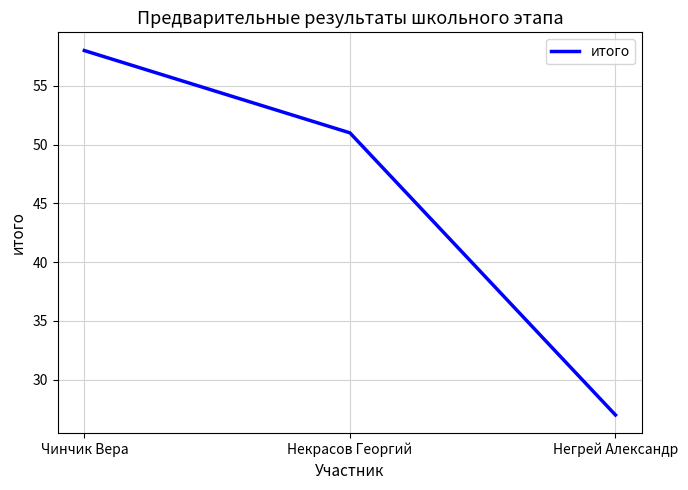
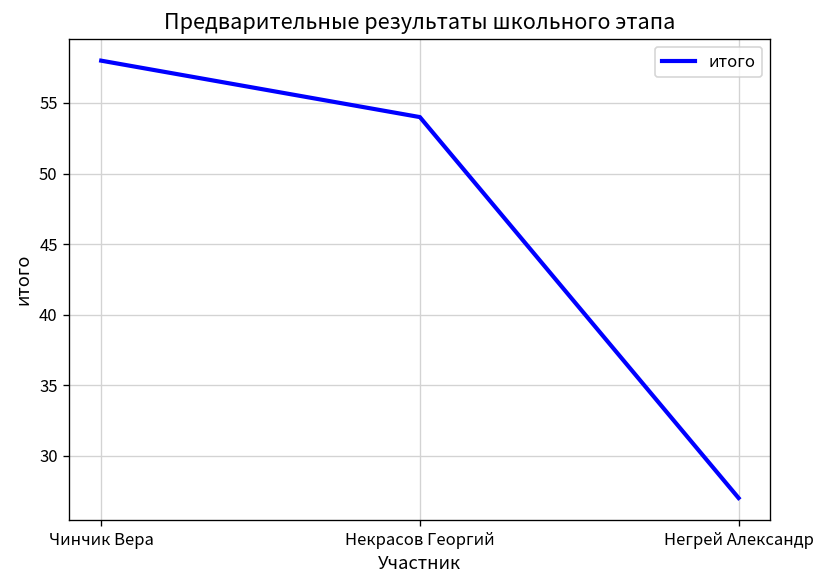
Некрасов Георгий: 51 -> 54
